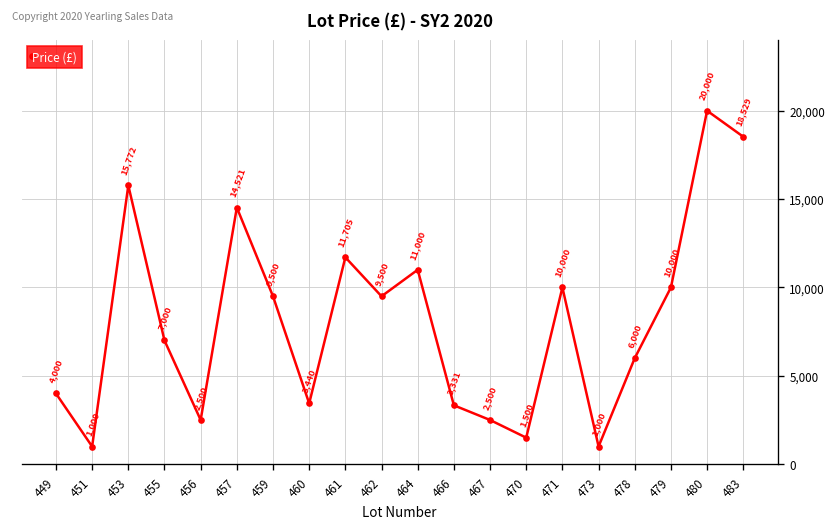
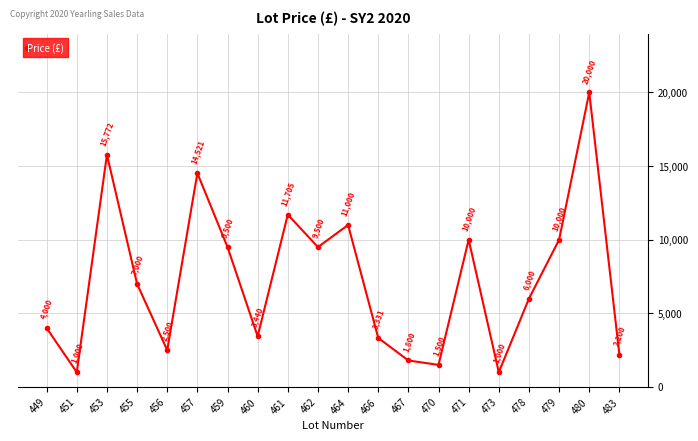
467: 2,500 -> 1,800
483: 18,529 -> 2,200
